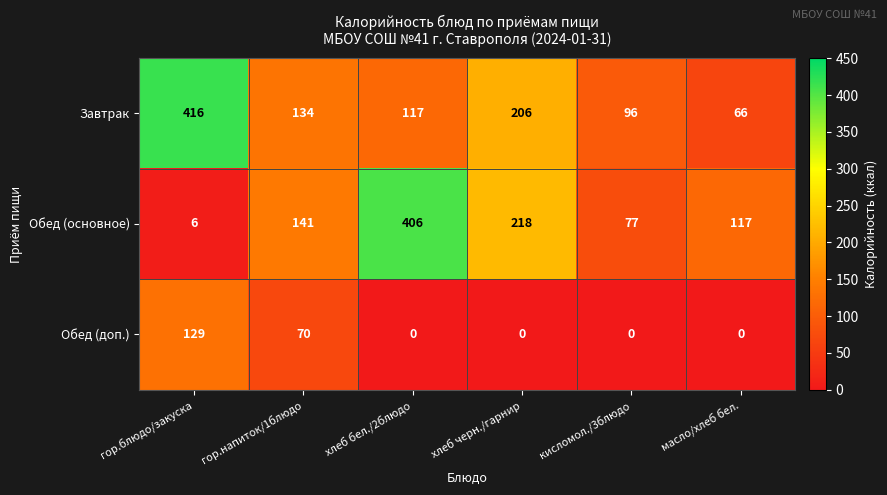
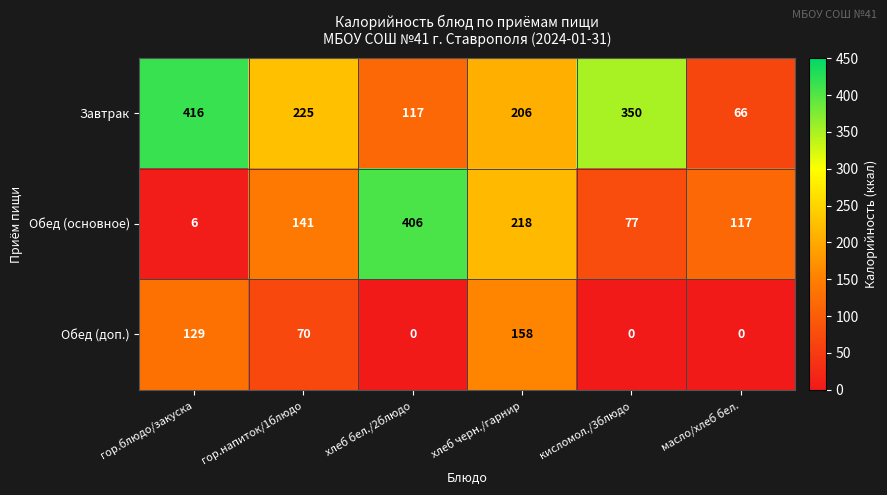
Завтрак, гор.напиток/1блюдо: 134 -> 225
Завтрак, кисломол./3блюдо: 96 -> 350
Обед (доп.), хлеб черн./гарнир: 0 -> 158
